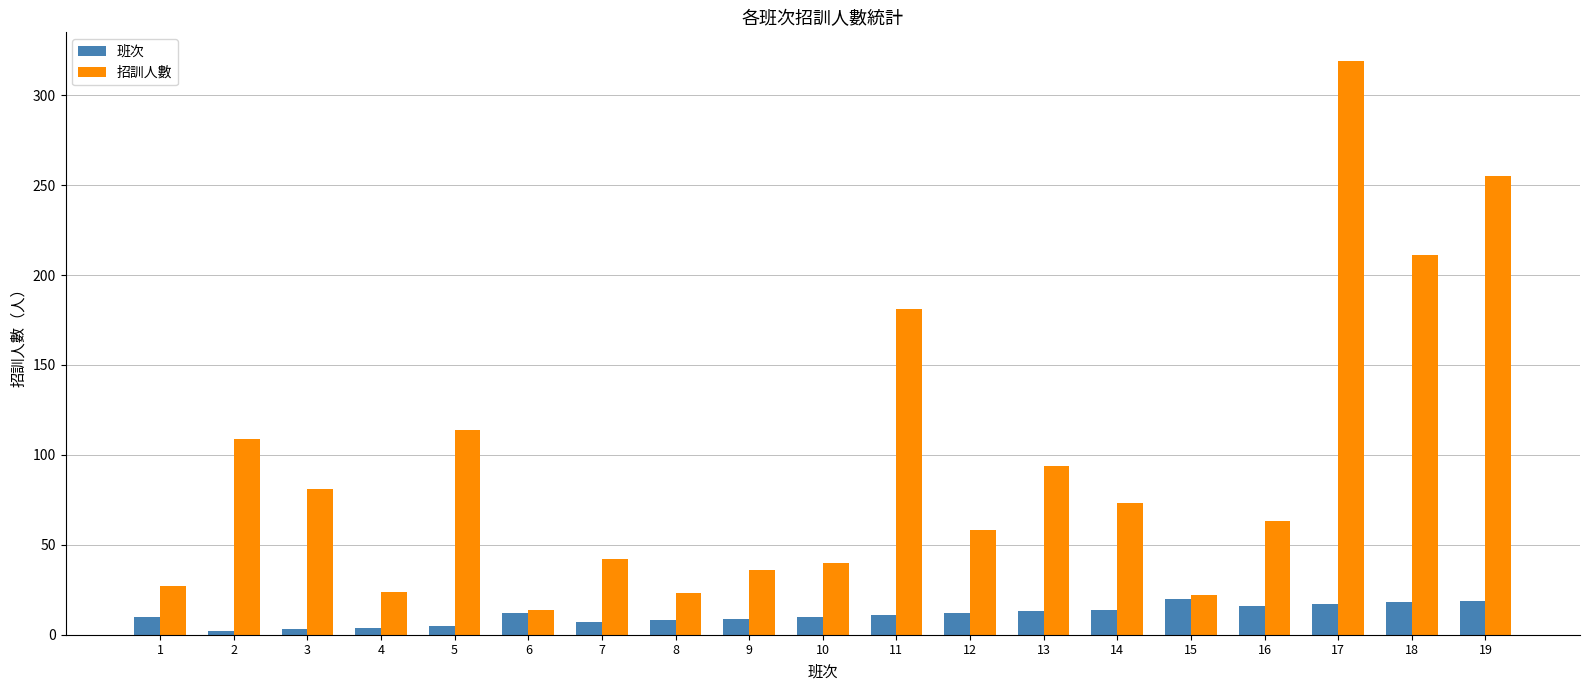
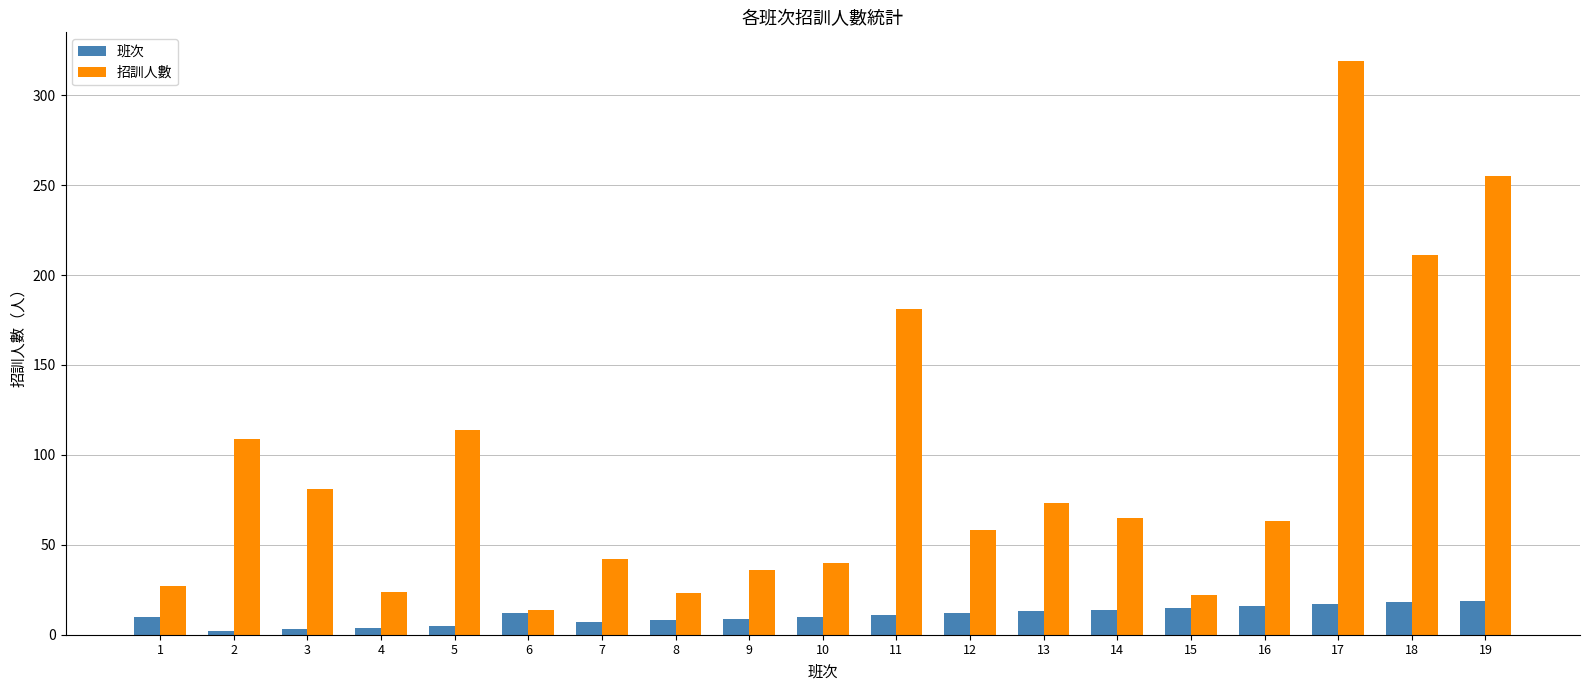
招訓人數, 13: 94 -> 73
招訓人數, 14: 73 -> 65
班次, 15: 20 -> 15
